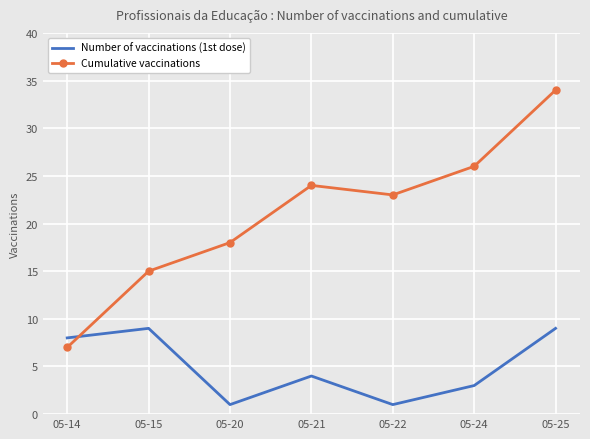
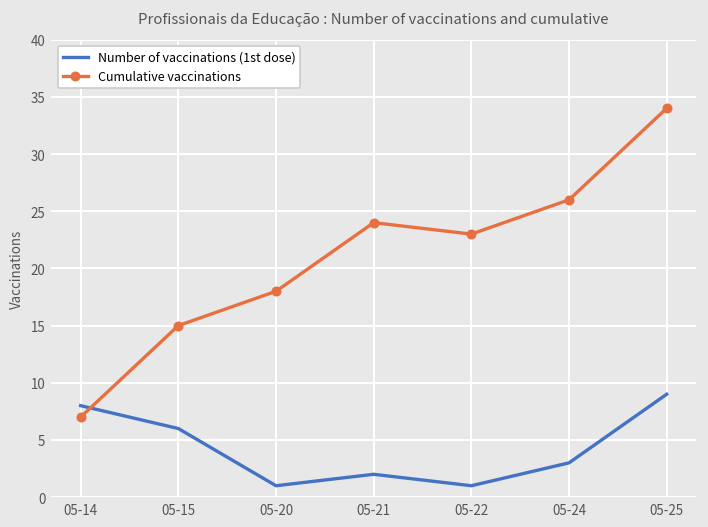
Number of vaccinations (1st dose), 05-15: 9 -> 6
Number of vaccinations (1st dose), 05-21: 4 -> 2
